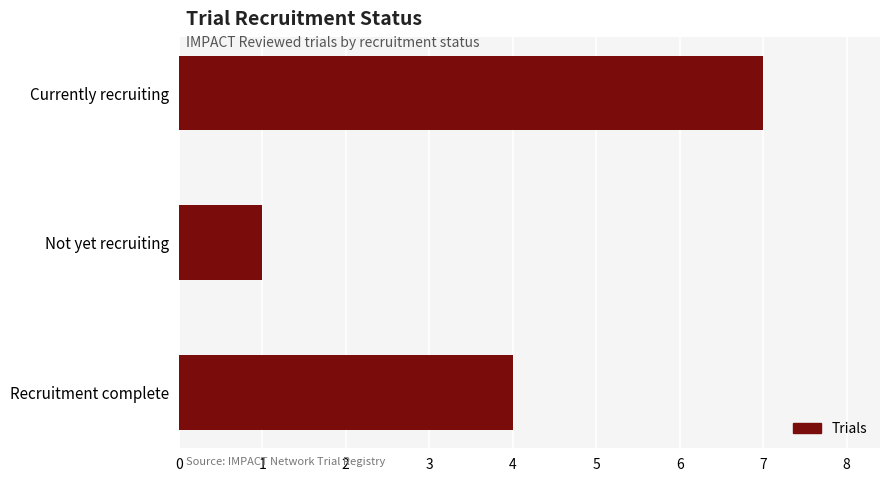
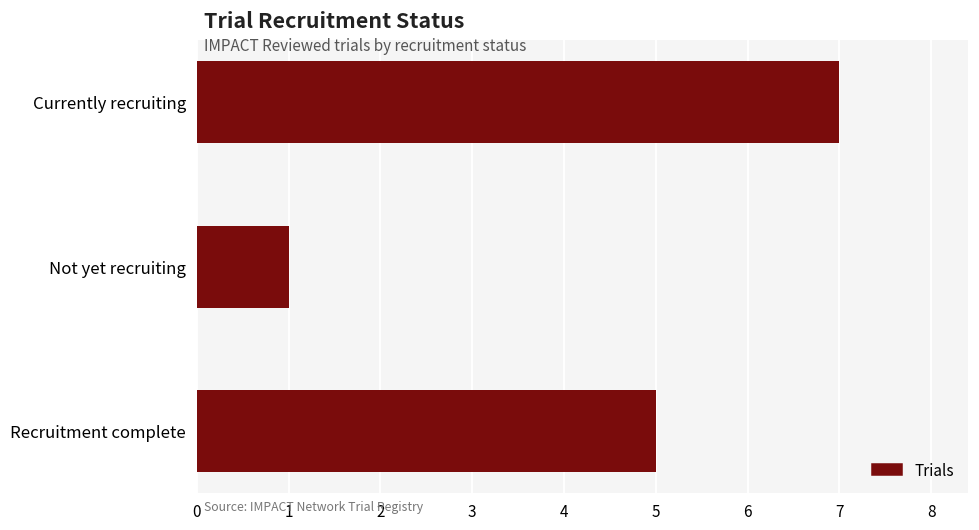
Recruitment complete: 4 -> 5
